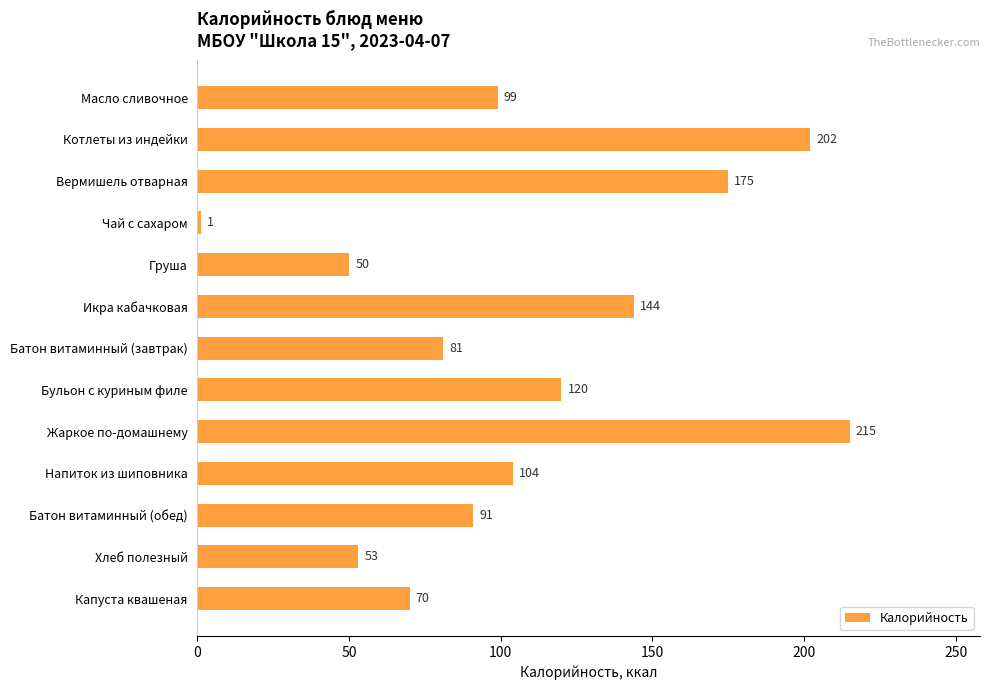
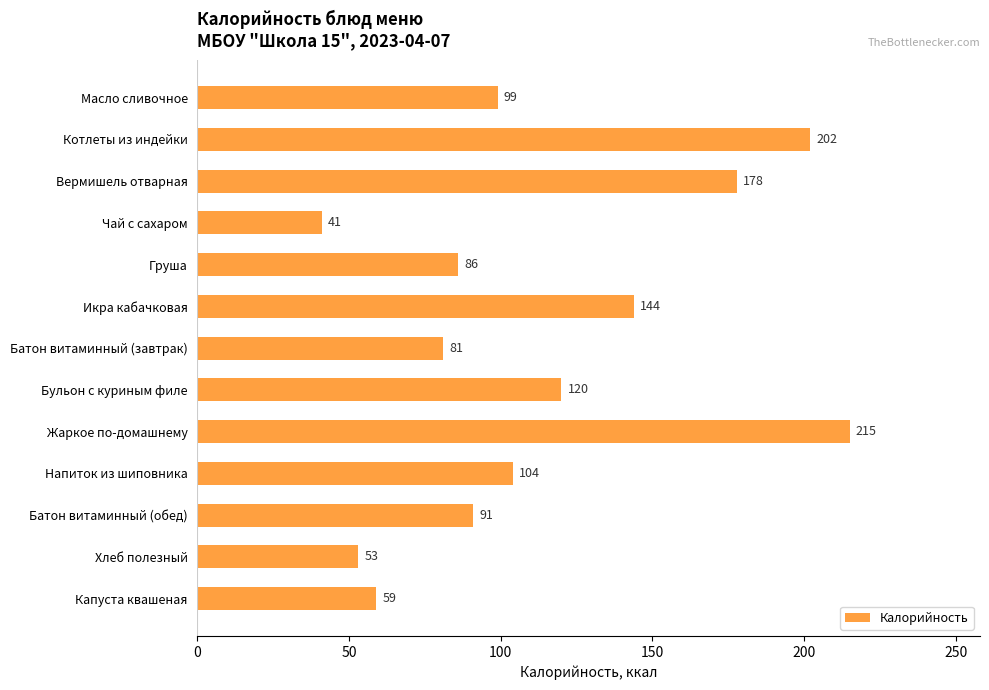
Вермишель отварная: 175 -> 178
Чай с сахаром: 1 -> 41
Груша: 50 -> 86
Капуста квашеная: 70 -> 59
